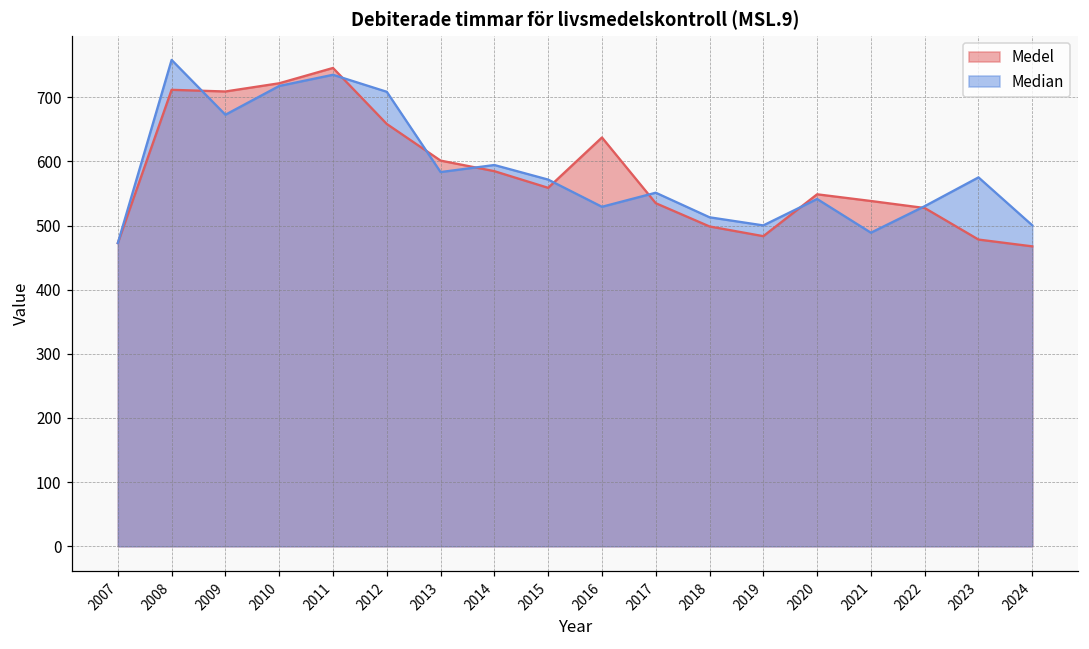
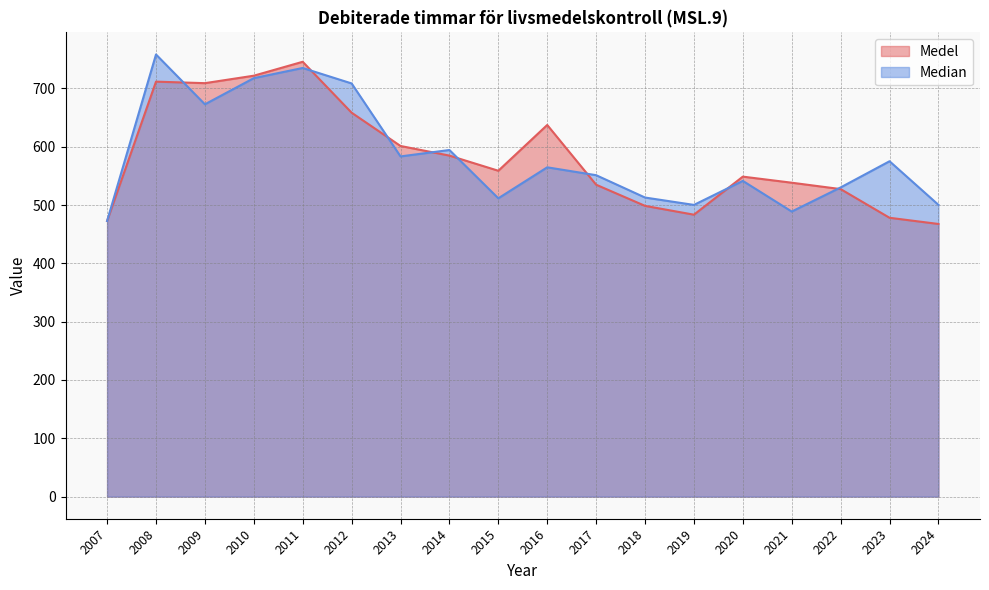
Median, 2015: 570 -> 510
Median, 2016: 530 -> 560
